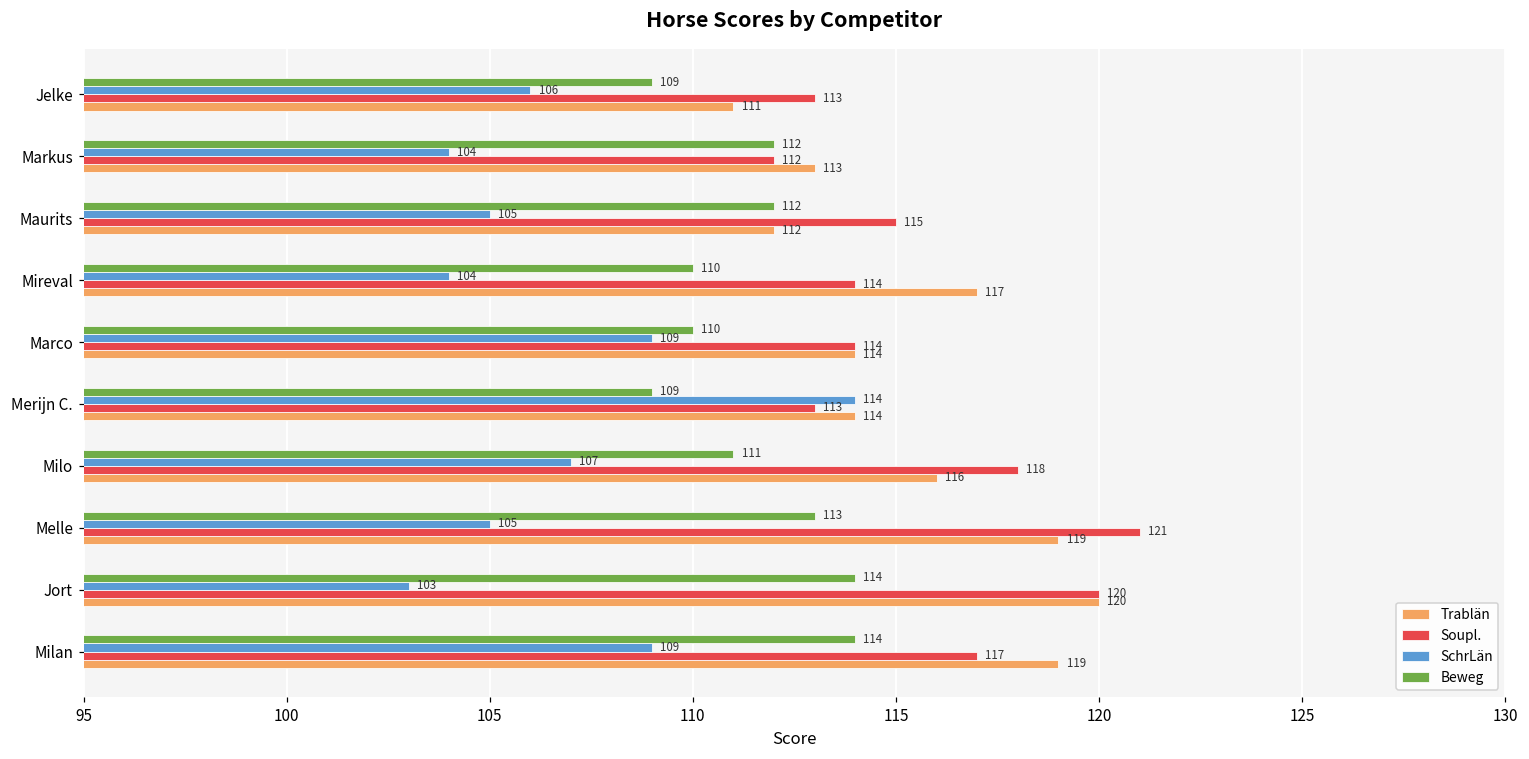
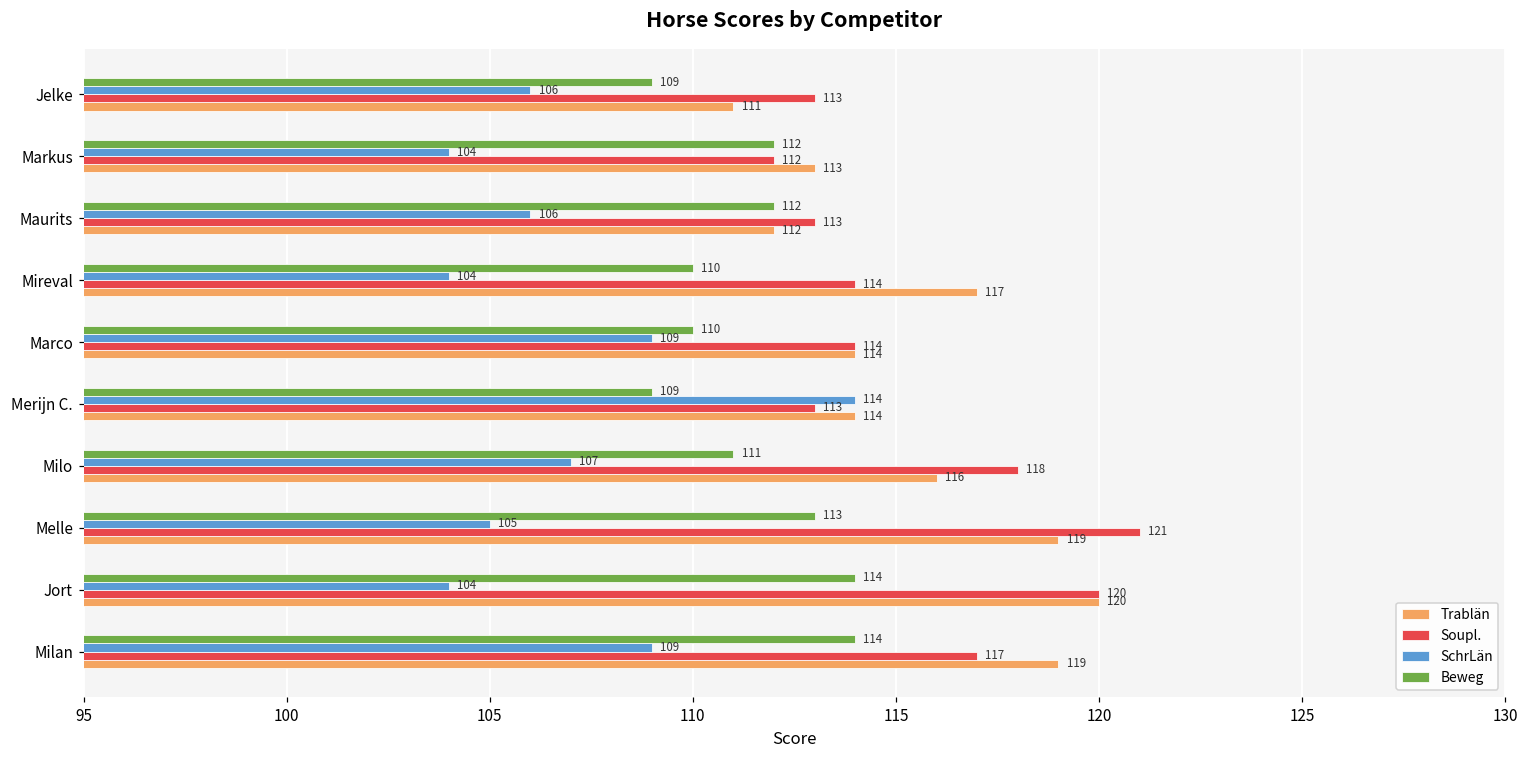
SchrLän, Maurits: 105 -> 106
Soupl., Maurits: 115 -> 113
SchrLän, Jort: 103 -> 104
